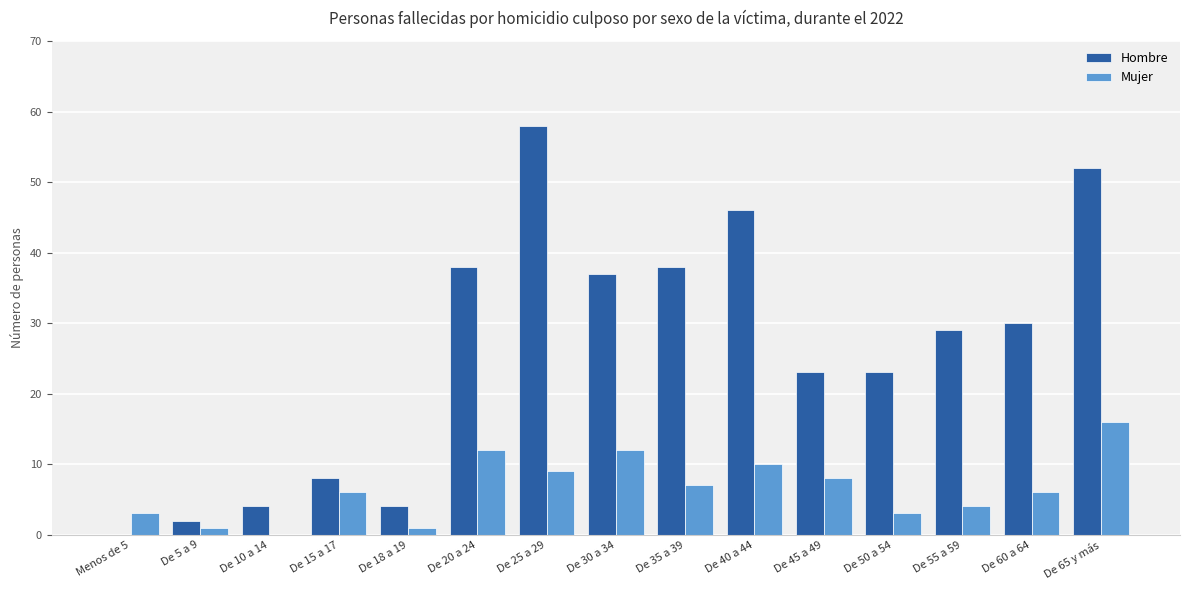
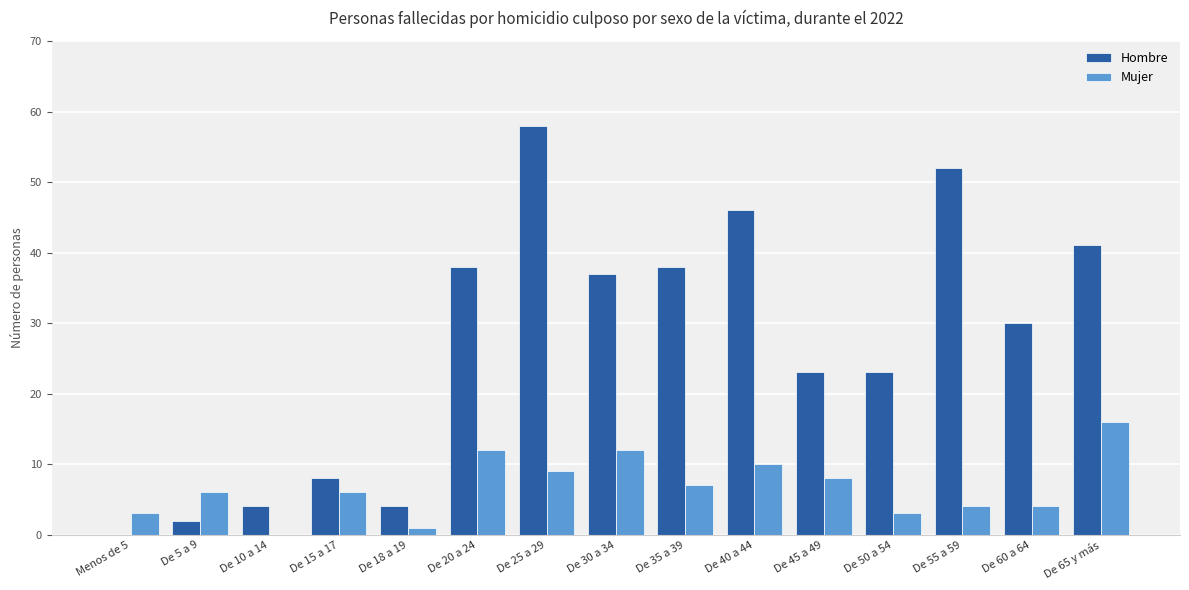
Mujer, De 5 a 9: 1 -> 6
Hombre, De 55 a 59: 29 -> 52
Mujer, De 60 a 64: 6 -> 4
Hombre, De 65 y más: 52 -> 41
